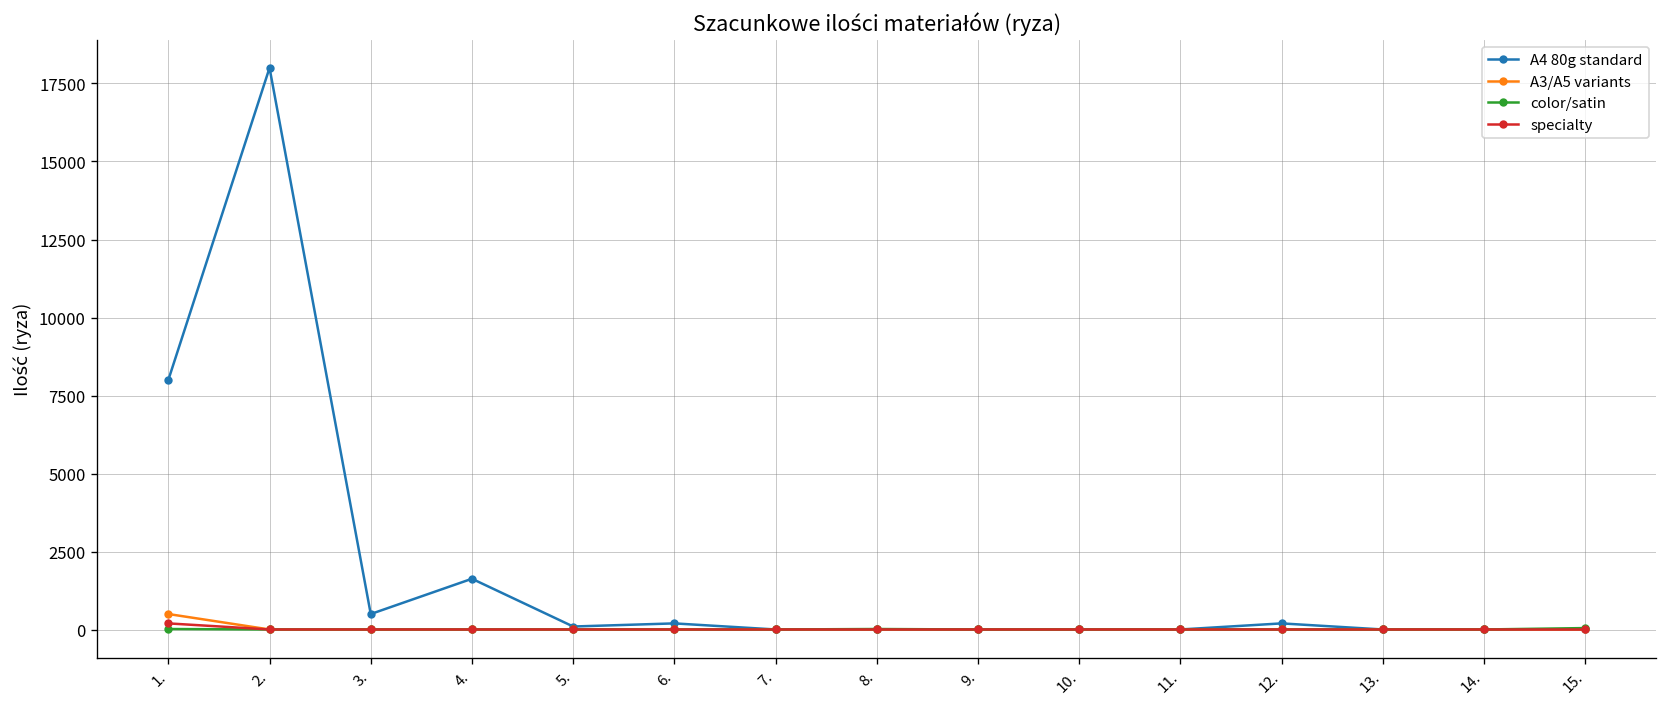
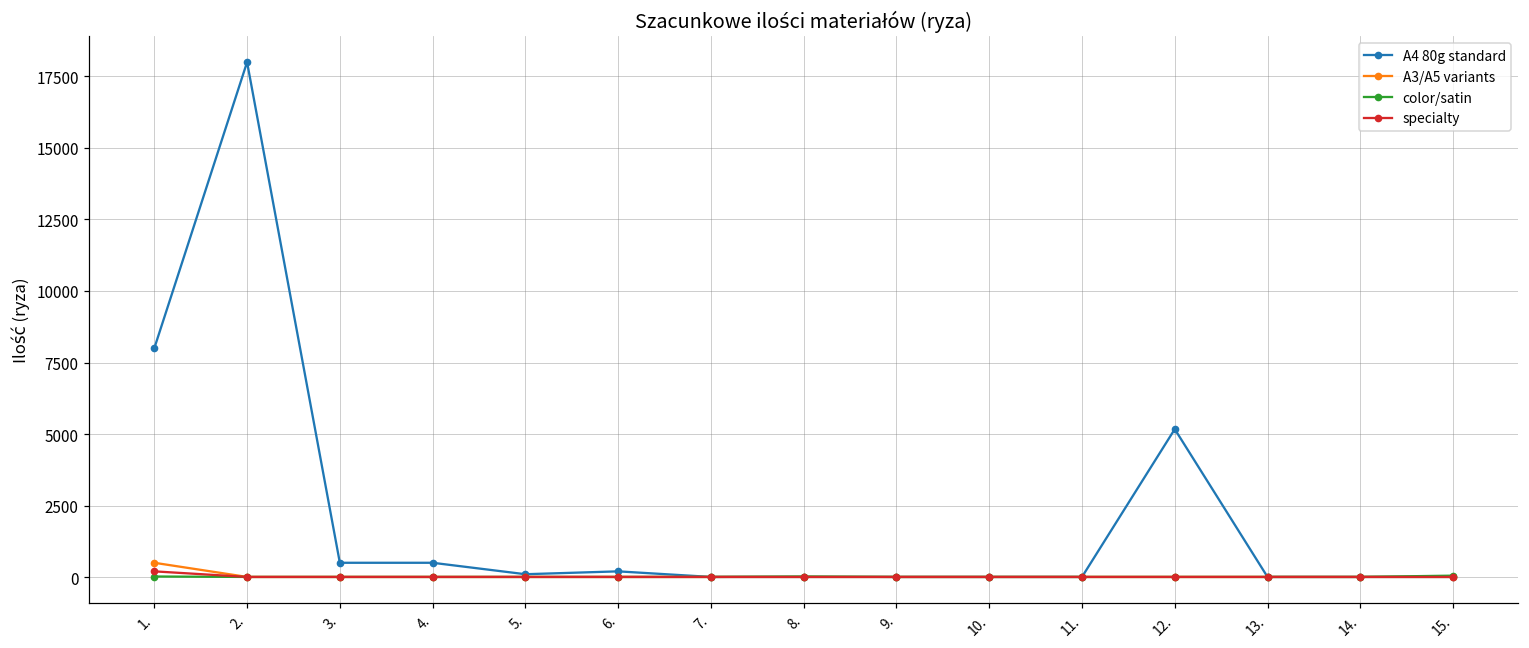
A4 80g standard, 4.: 1600 -> 500
A4 80g standard, 12.: 200 -> 5200
